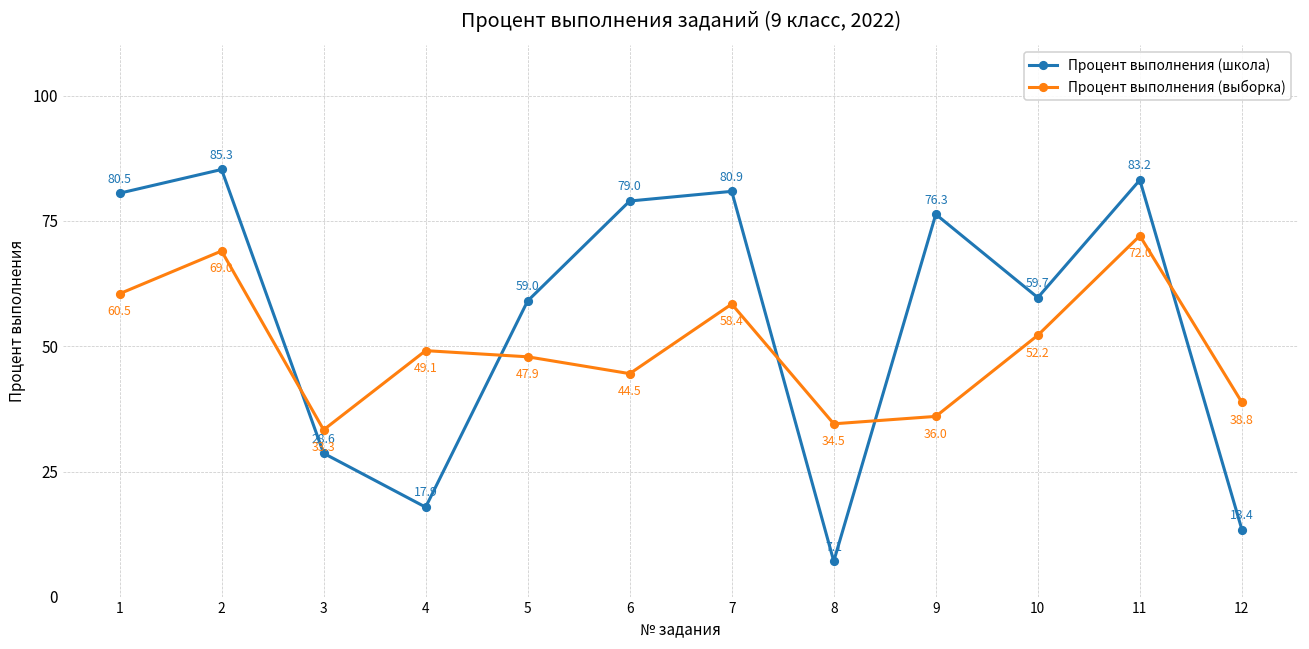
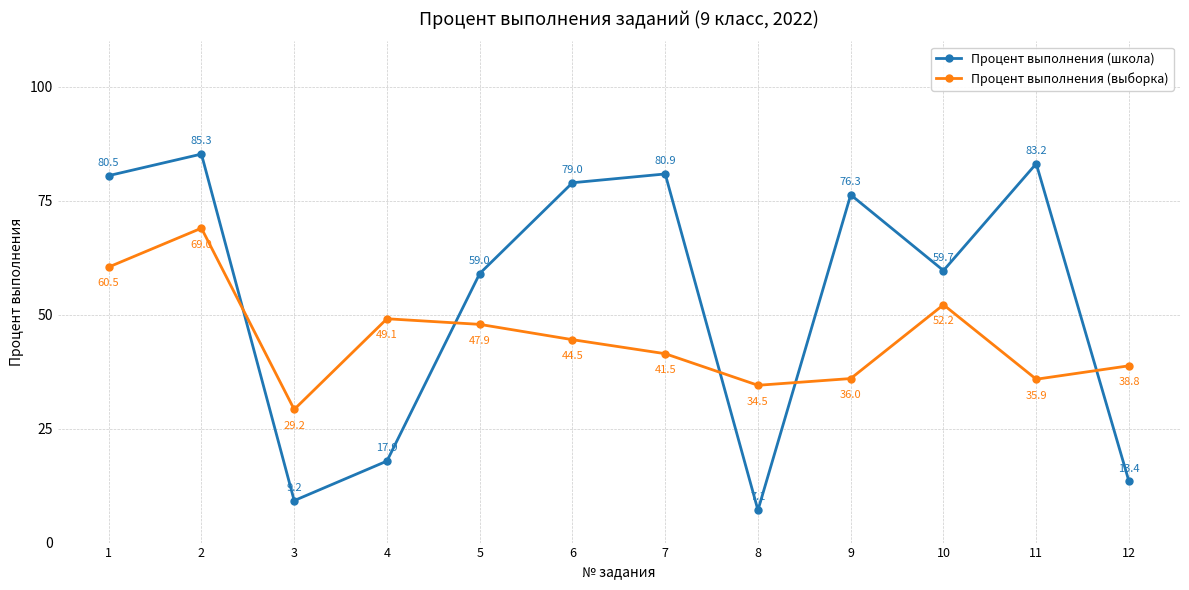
Процент выполнения (школа), 3: 28.6 -> 9.2
Процент выполнения (выборка), 3: 33.3 -> 29.2
Процент выполнения (выборка), 7: 58.4 -> 41.5
Процент выполнения (выборка), 11: 72.0 -> 35.9
